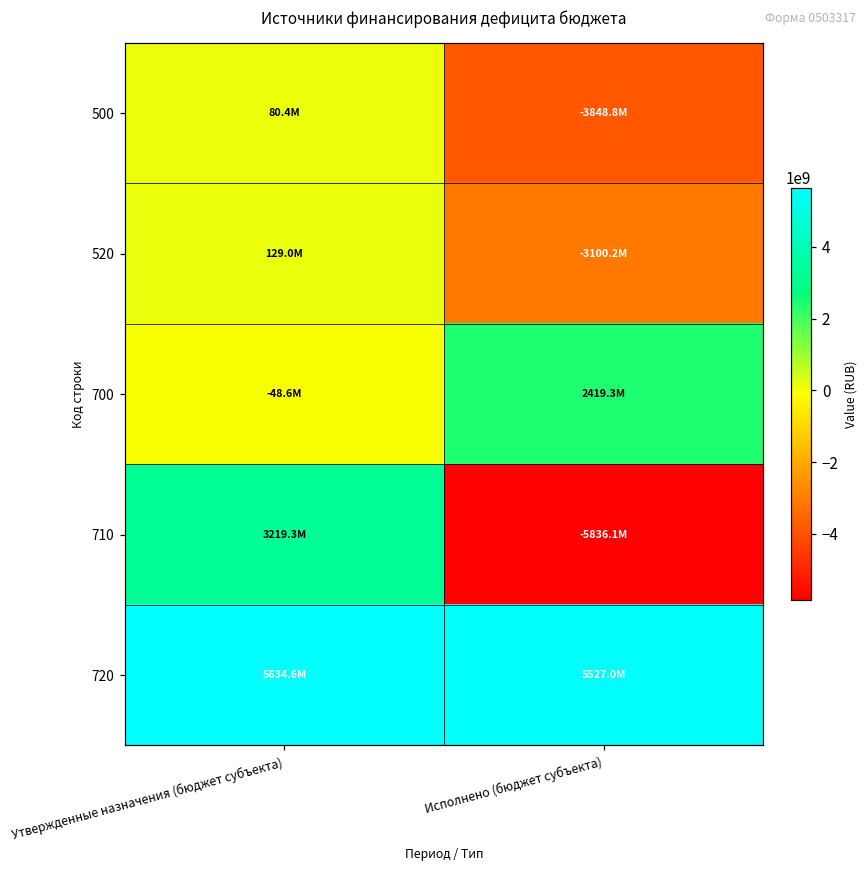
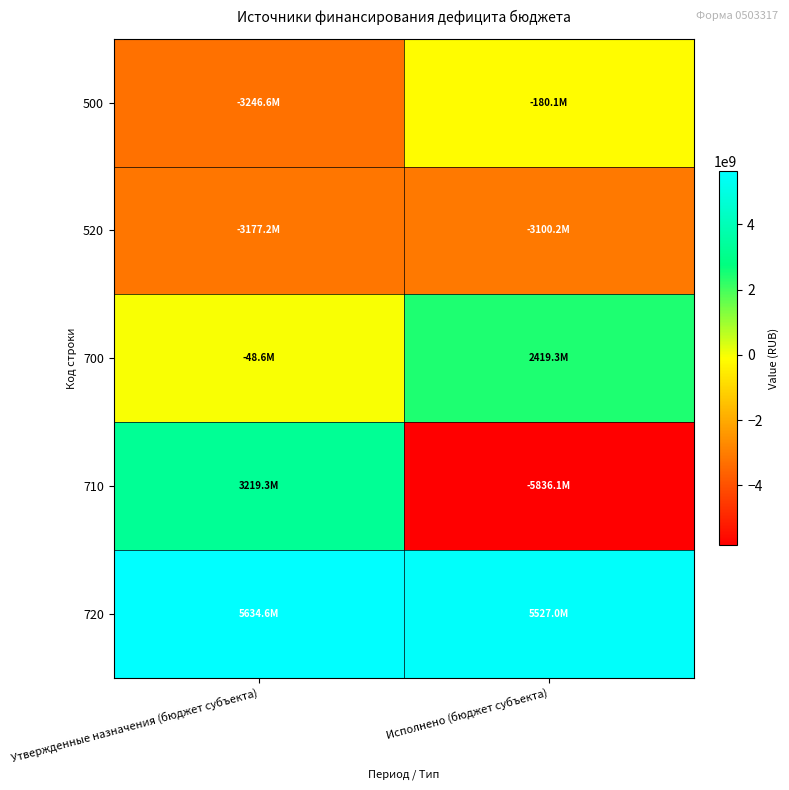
500, Утвержденные назначения (бюджет субъекта): 80.4M -> -3246.6M
500, Исполнено (бюджет субъекта): -3848.8M -> -180.1M
520, Утвержденные назначения (бюджет субъекта): 129.0M -> -3177.2M
